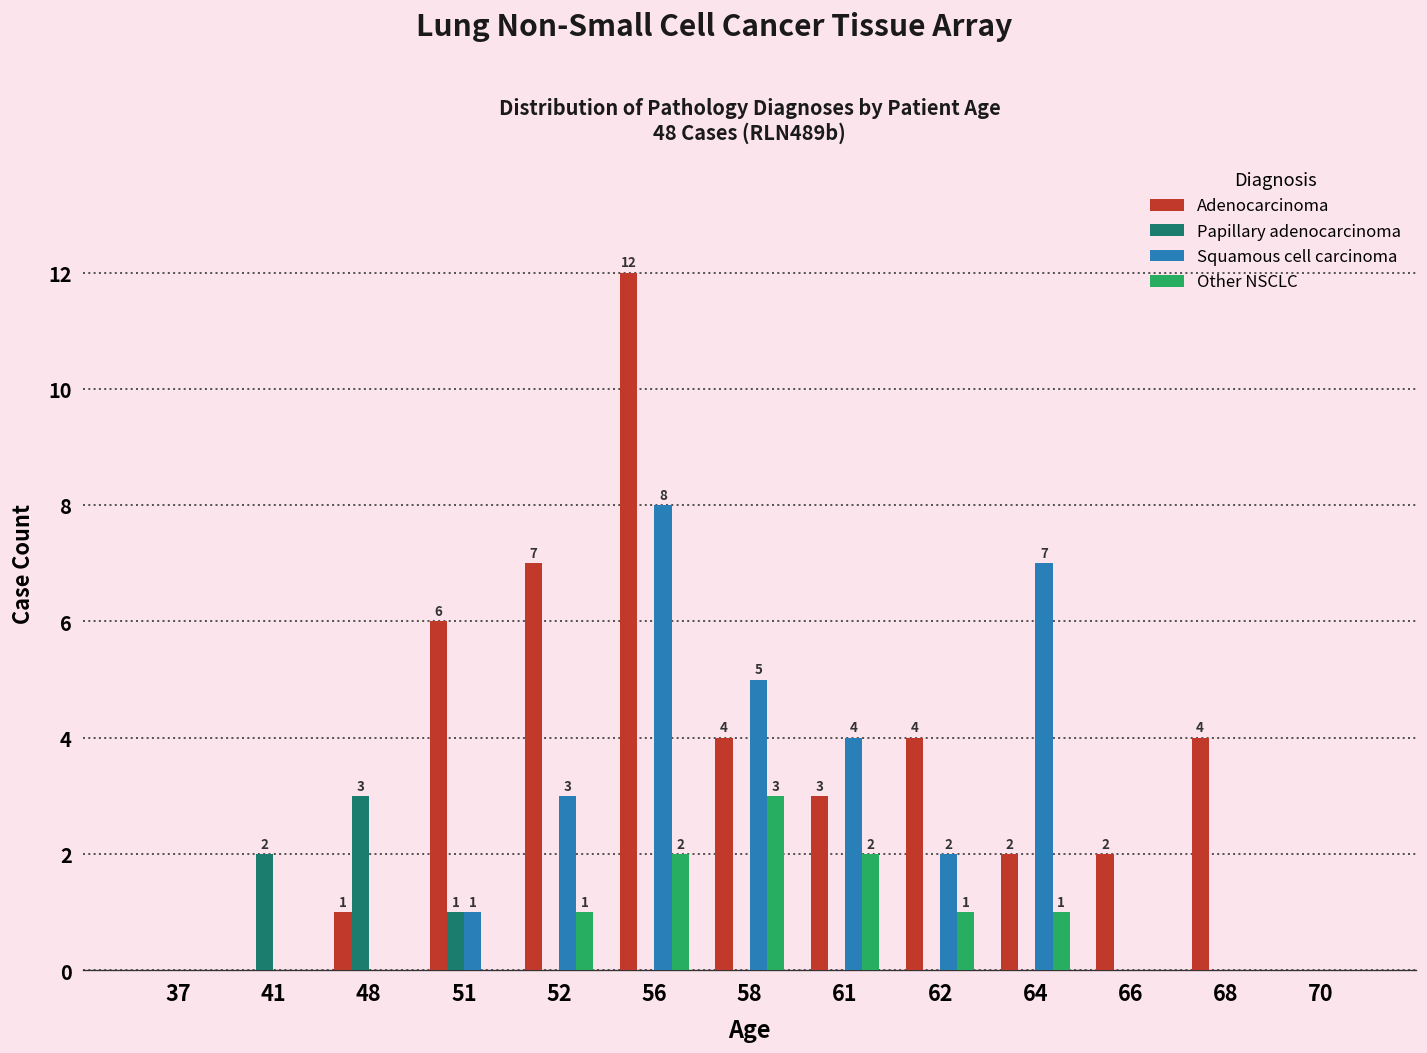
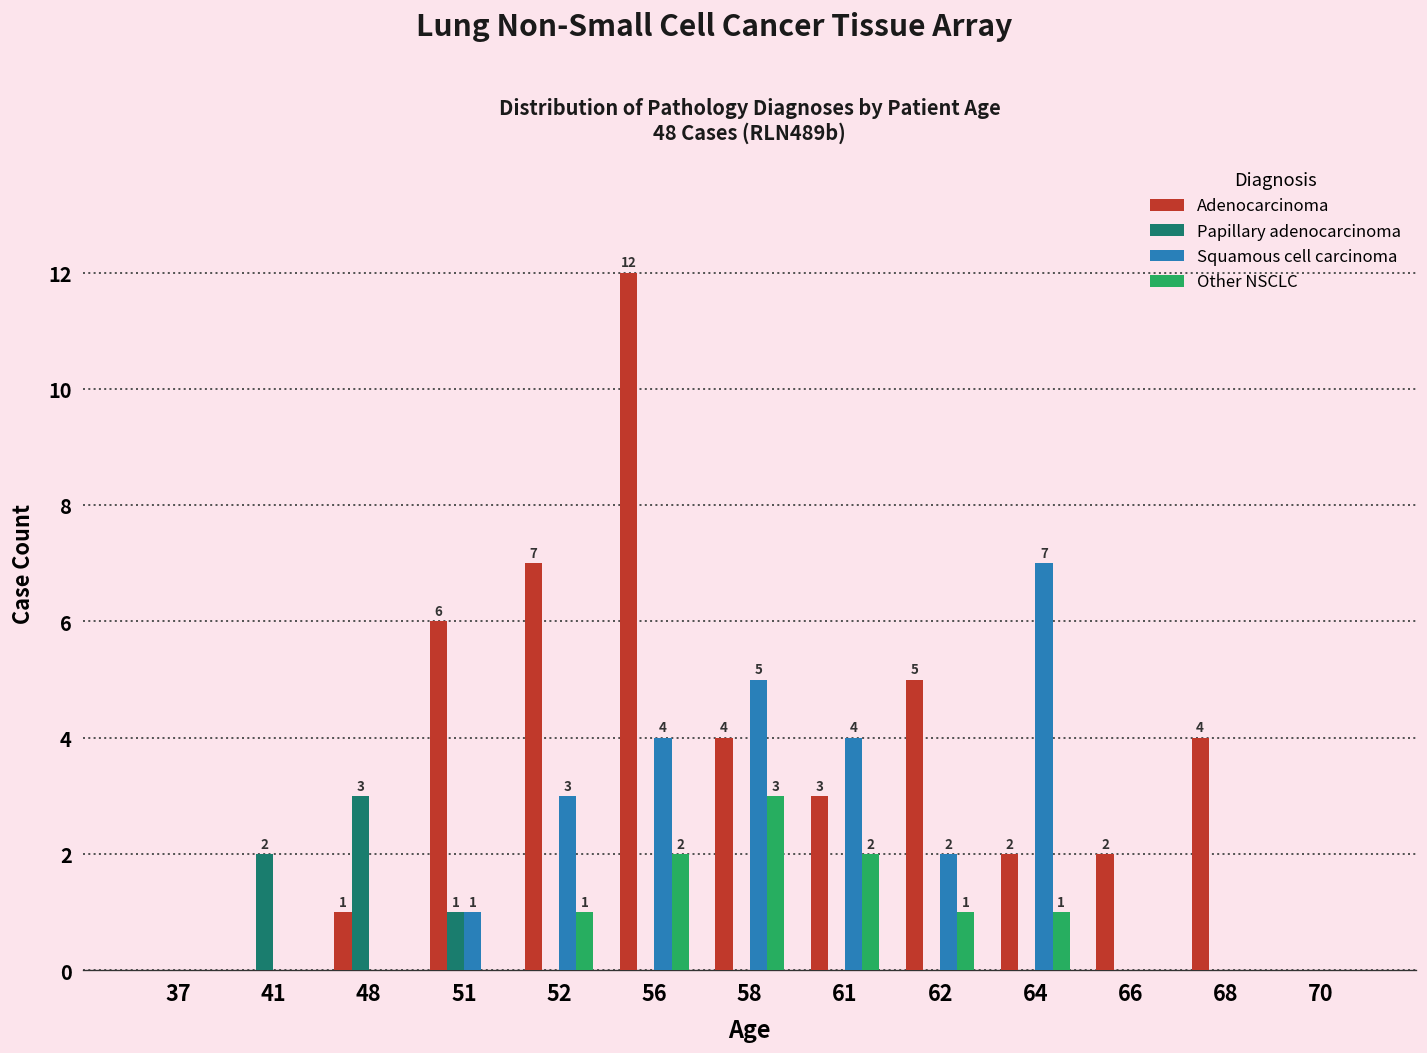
Squamous cell carcinoma, 56: 8 -> 4
Adenocarcinoma, 62: 4 -> 5
